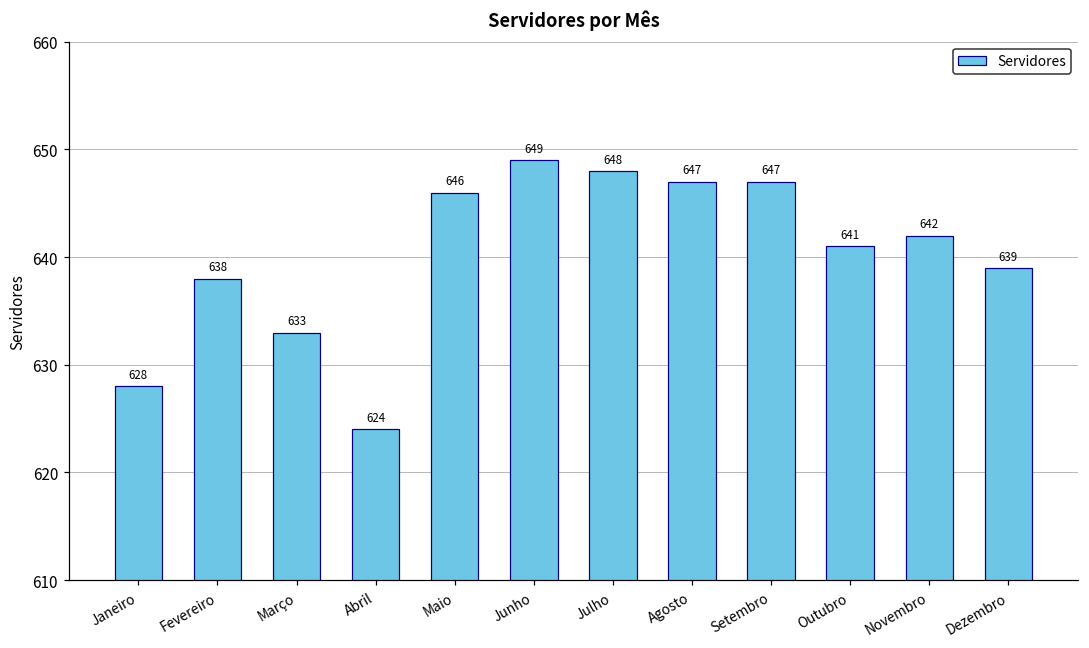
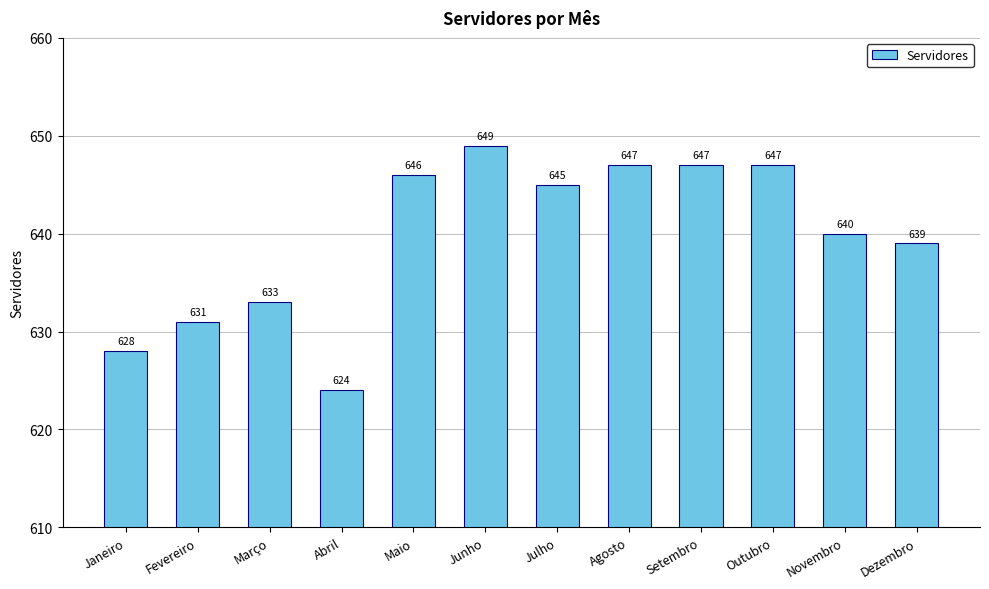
Fevereiro: 638 -> 631
Julho: 648 -> 645
Outubro: 641 -> 647
Novembro: 642 -> 640
